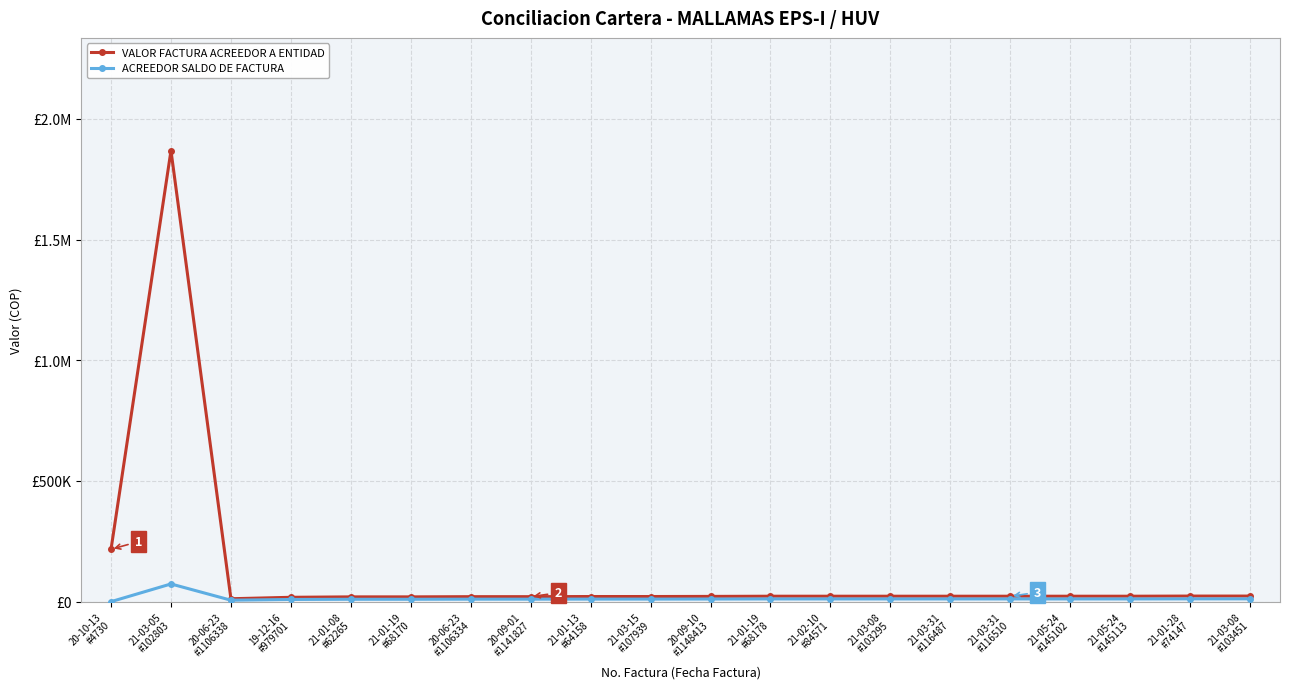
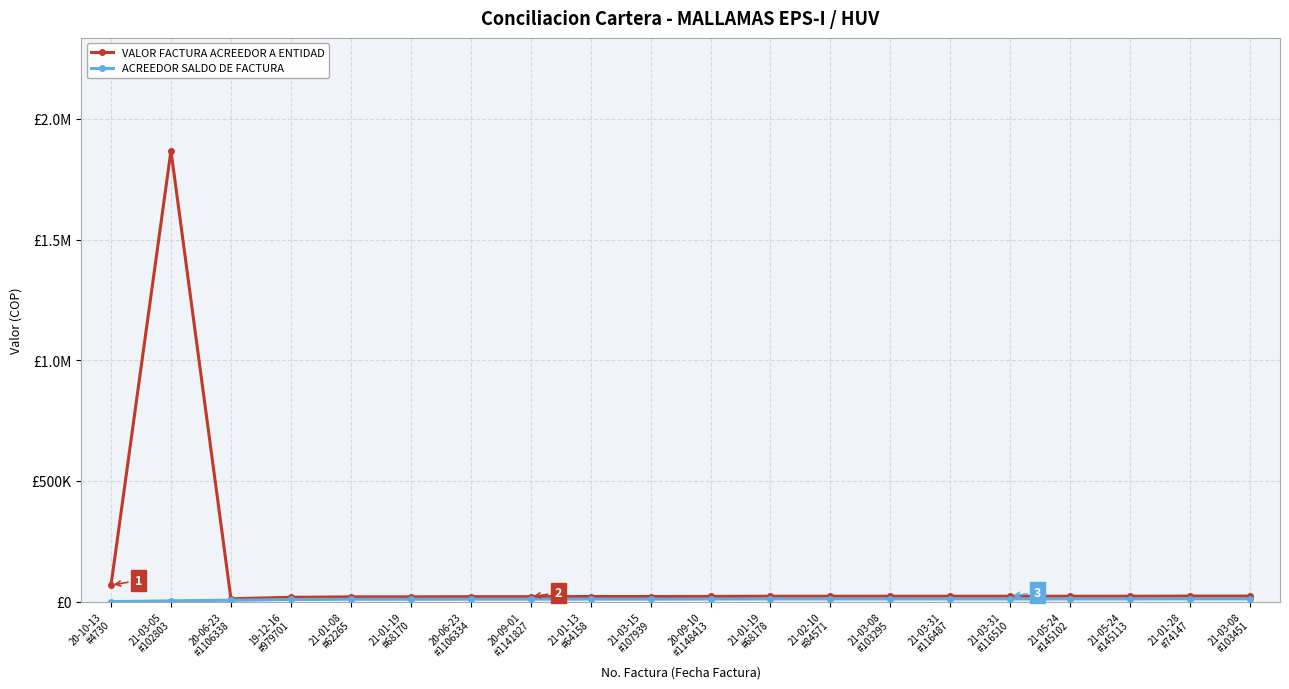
VALOR FACTURA ACREEDOR A ENTIDAD, 20-10-13 #4730: £220000 -> £70000
ACREEDOR SALDO DE FACTURA, 21-03-05 #102803: £70000 -> £0
